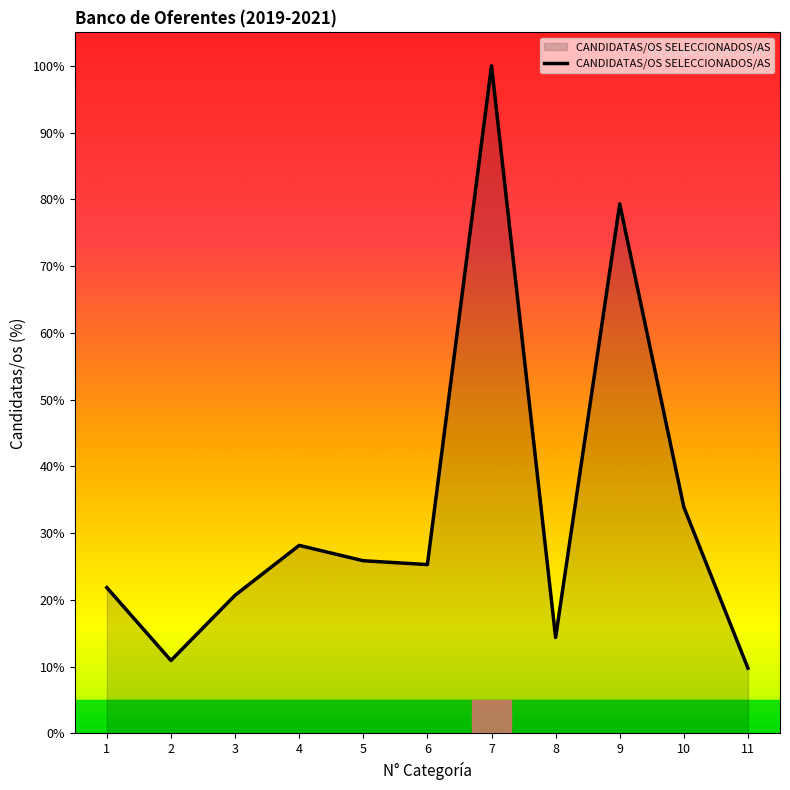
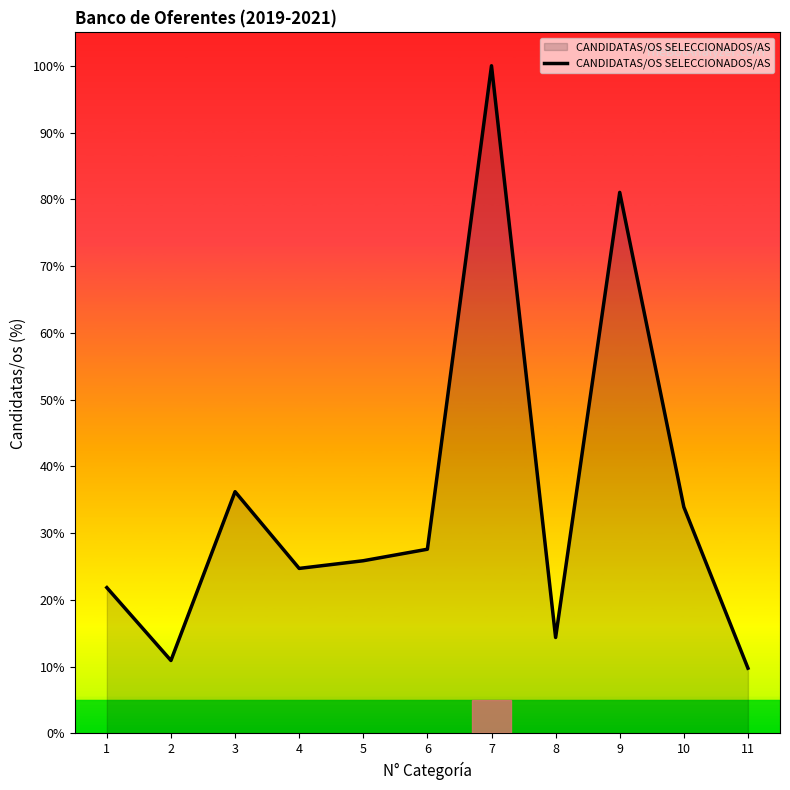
3: 21% -> 36%
4: 28% -> 25%
6: 25% -> 28%
9: 79% -> 81%
